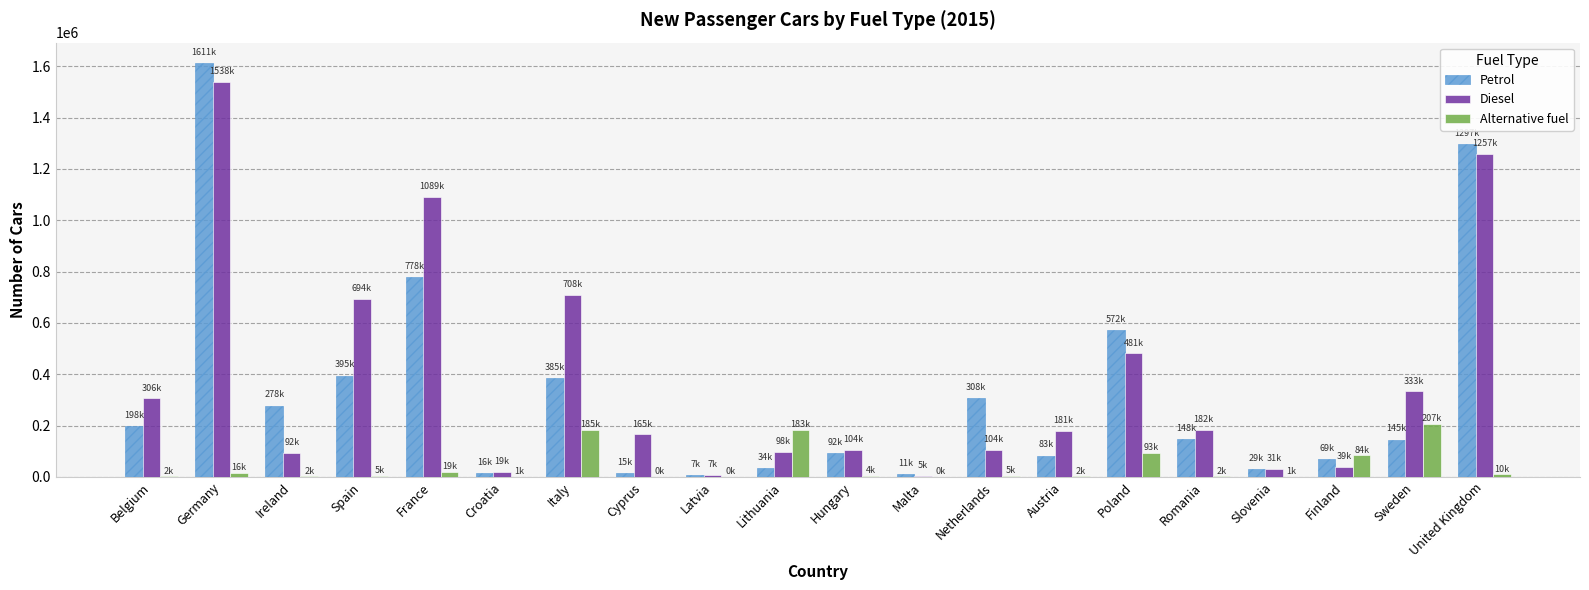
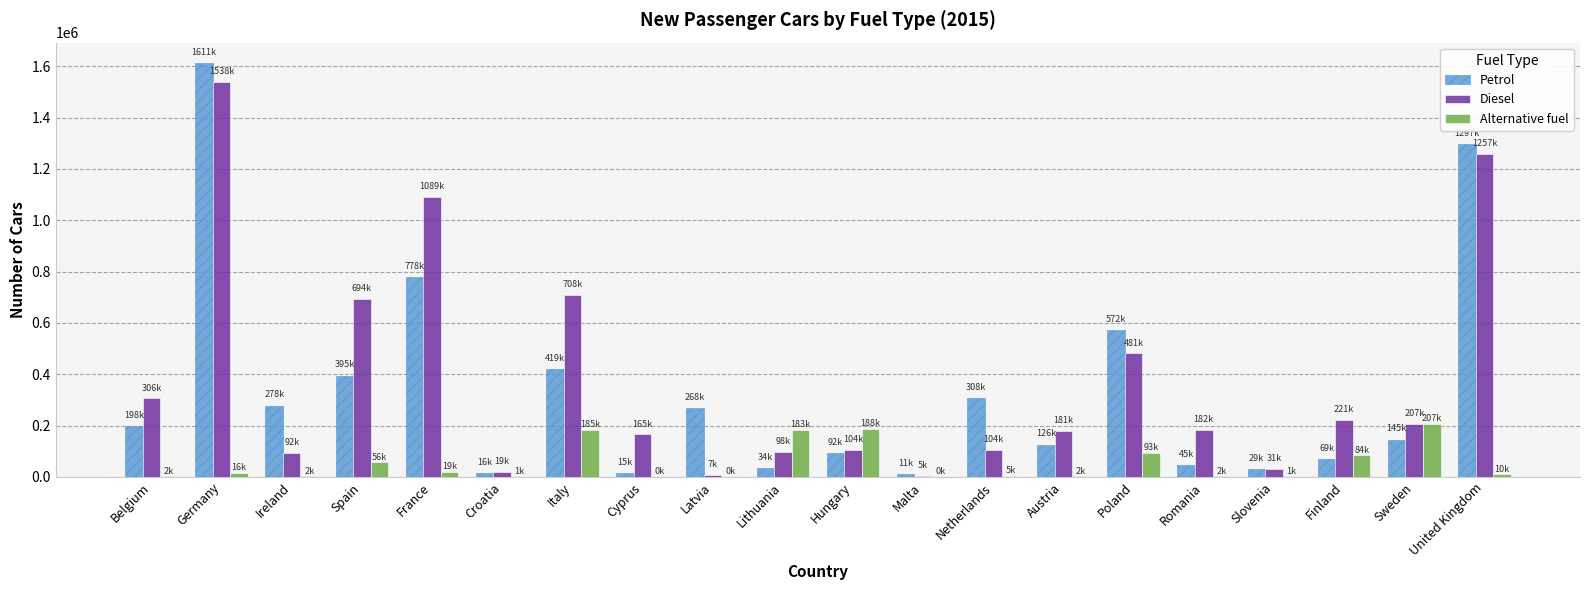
Alternative fuel, Spain: 5k -> 56k
Petrol, Italy: 385k -> 419k
Petrol, Latvia: 7k -> 268k
Alternative fuel, Hungary: 4k -> 188k
Petrol, Austria: 83k -> 126k
Petrol, Romania: 148k -> 45k
Diesel, Finland: 39k -> 221k
Diesel, Sweden: 333k -> 207k
